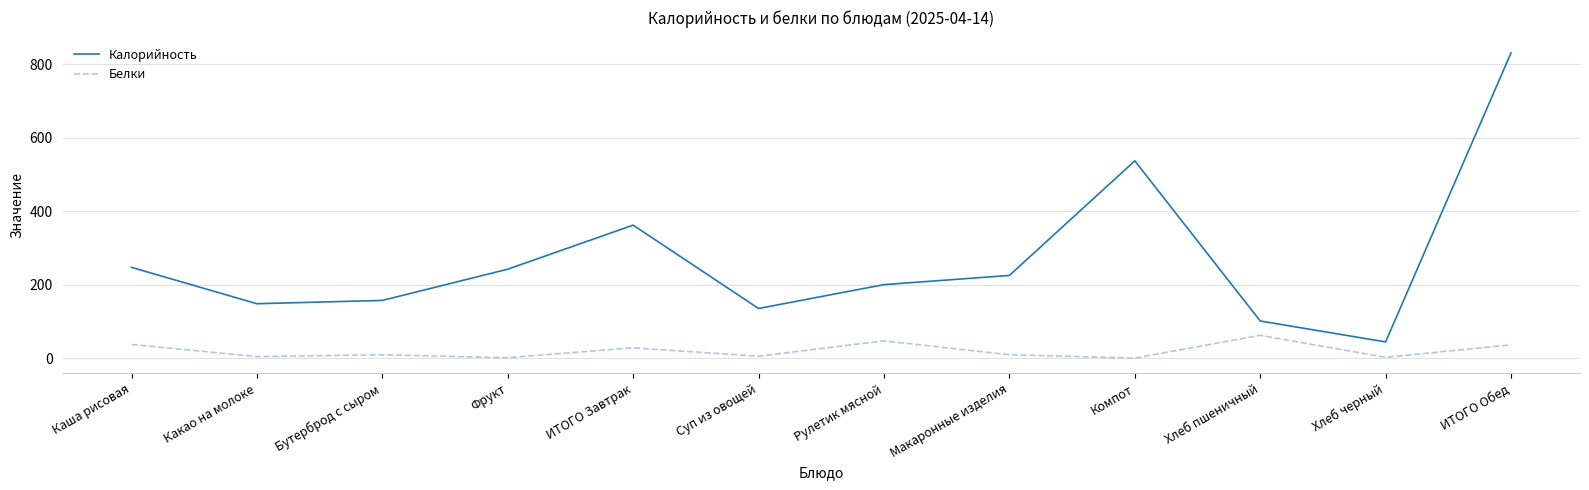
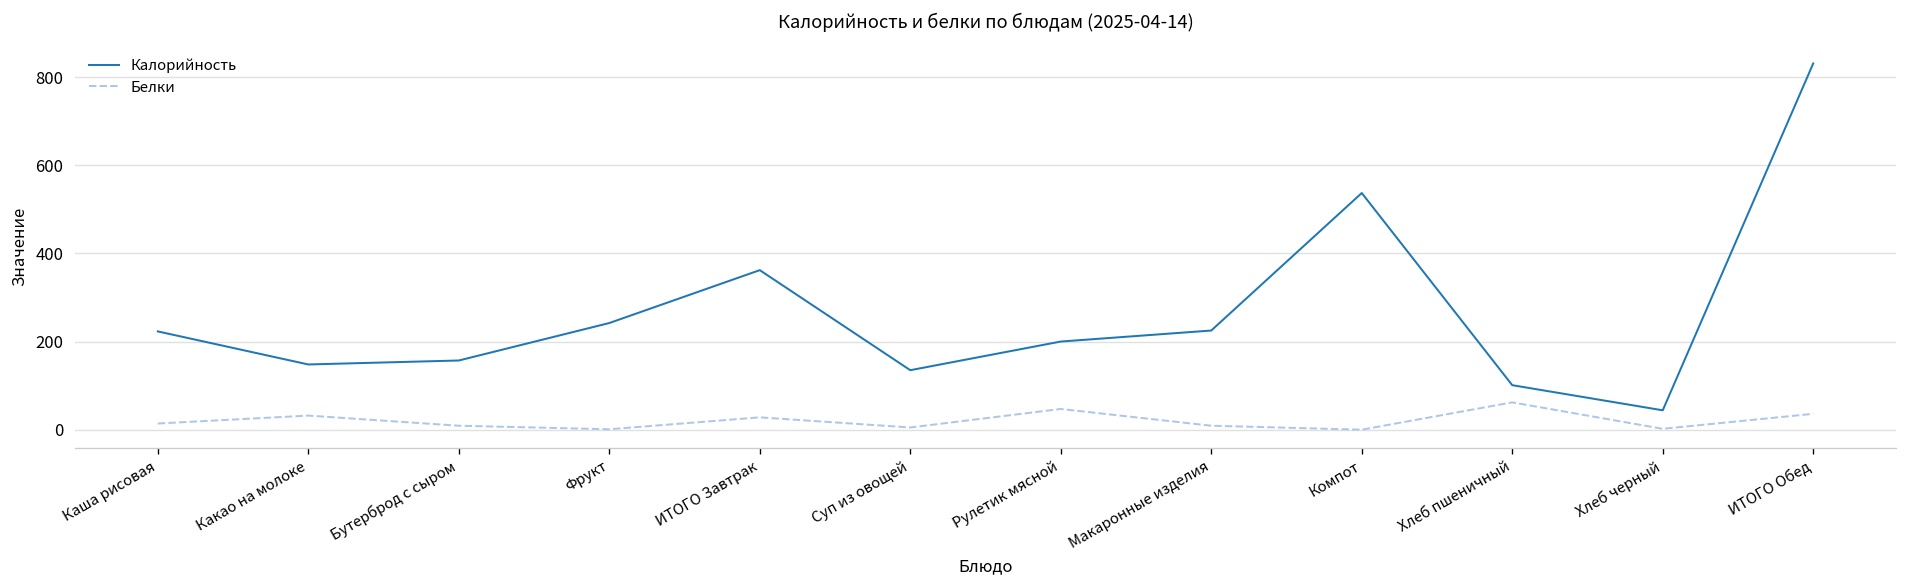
Калорийность, Каша рисовая: 250 -> 220
Белки, Каша рисовая: 40 -> 10
Белки, Какао на молоке: 0 -> 30
